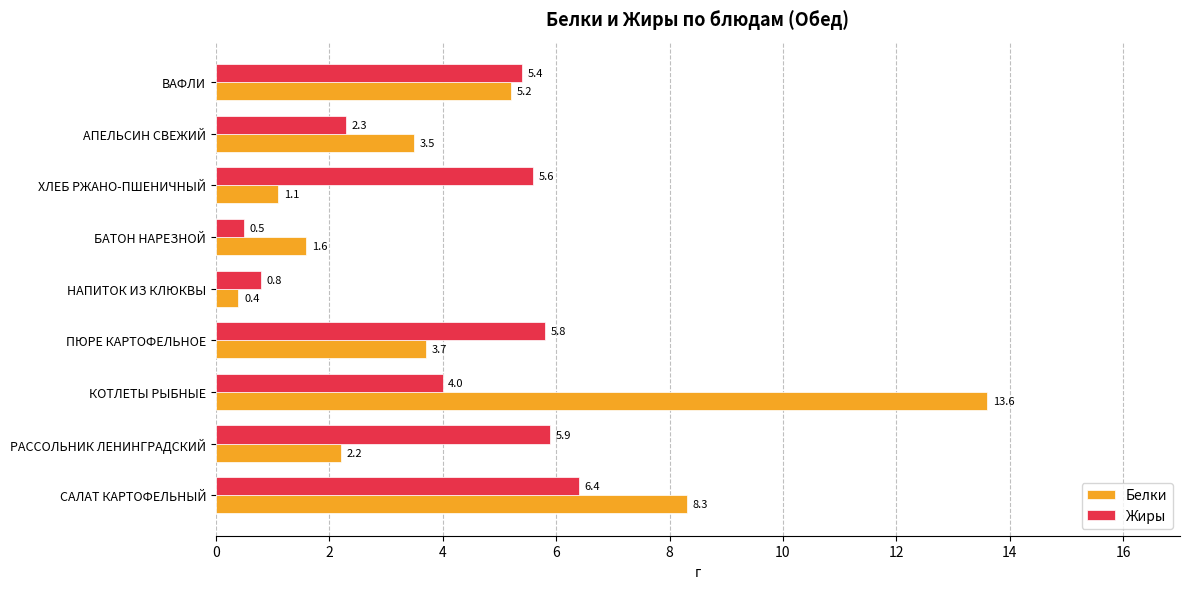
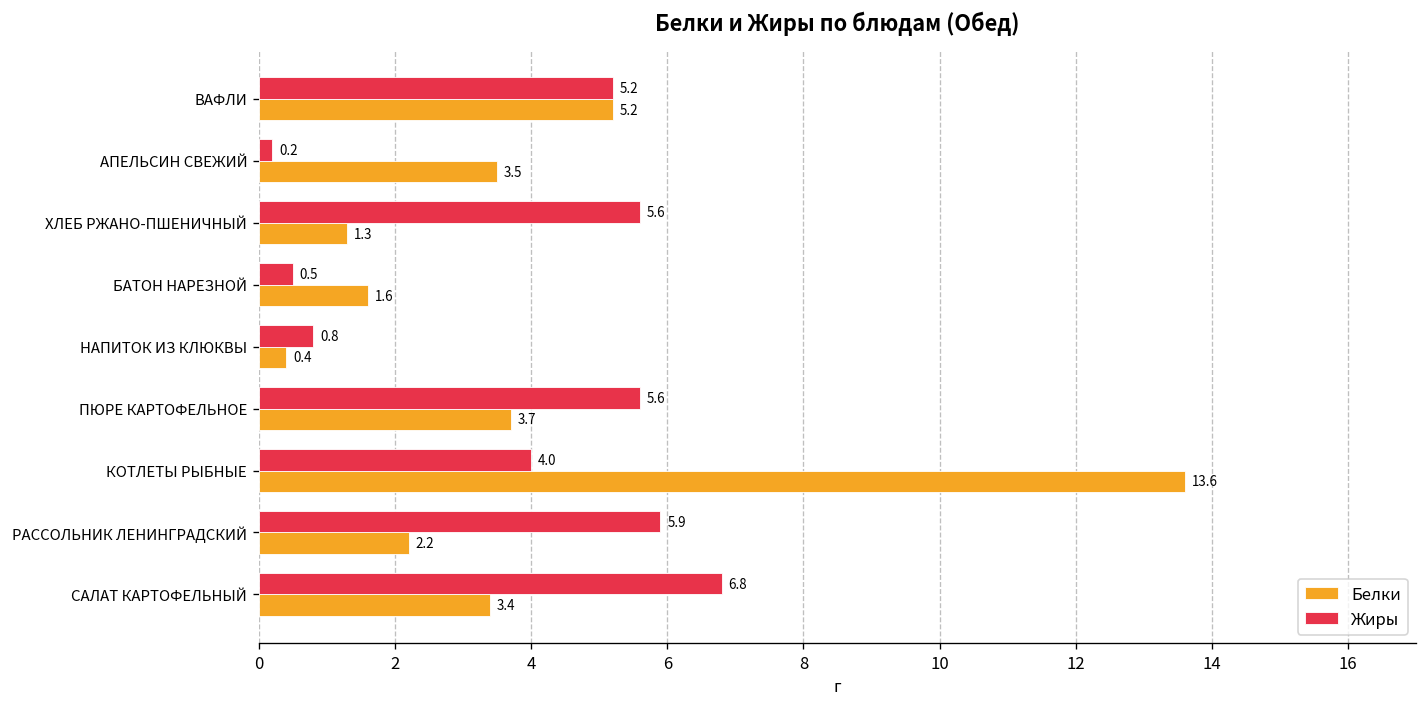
Жиры, ВАФЛИ: 5.4 -> 5.2
Жиры, АПЕЛЬСИН СВЕЖИЙ: 2.3 -> 0.2
Белки, ХЛЕБ РЖАНО-ПШЕНИЧНЫЙ: 1.1 -> 1.3
Жиры, ПЮРЕ КАРТОФЕЛЬНОЕ: 5.8 -> 5.6
Жиры, САЛАТ КАРТОФЕЛЬНЫЙ: 6.4 -> 6.8
Белки, САЛАТ КАРТОФЕЛЬНЫЙ: 8.3 -> 3.4
